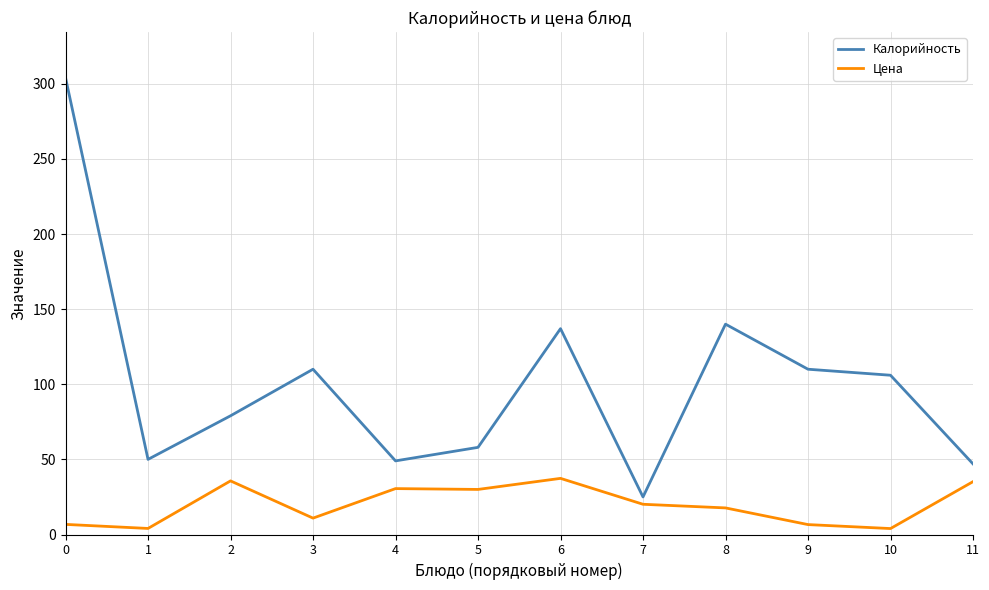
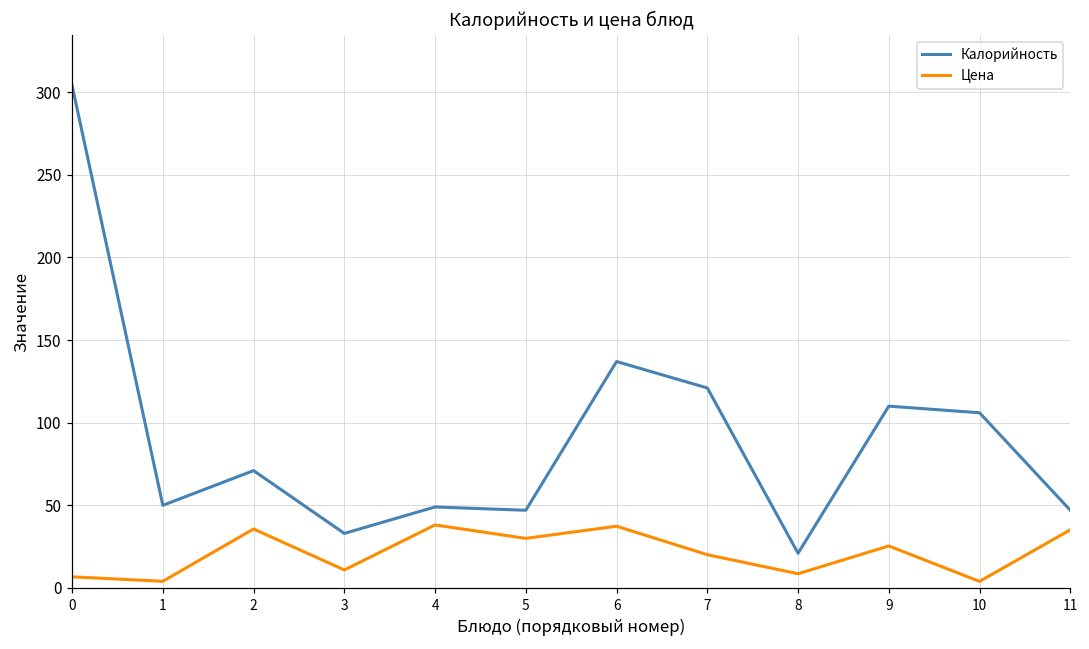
Калорийность, 2: 79 -> 71
Калорийность, 3: 110 -> 33
Цена, 4: 31 -> 38
Калорийность, 5: 58 -> 47
Калорийность, 7: 25 -> 121
Калорийность, 8: 140 -> 21
Цена, 8: 18 -> 9
Цена, 9: 7 -> 25
